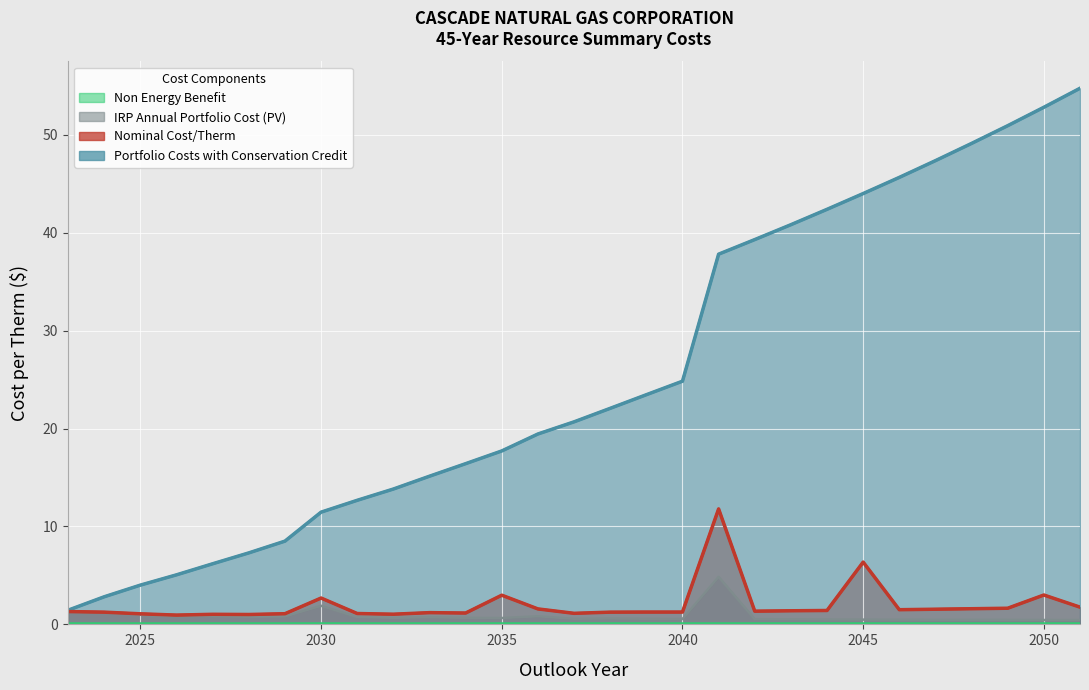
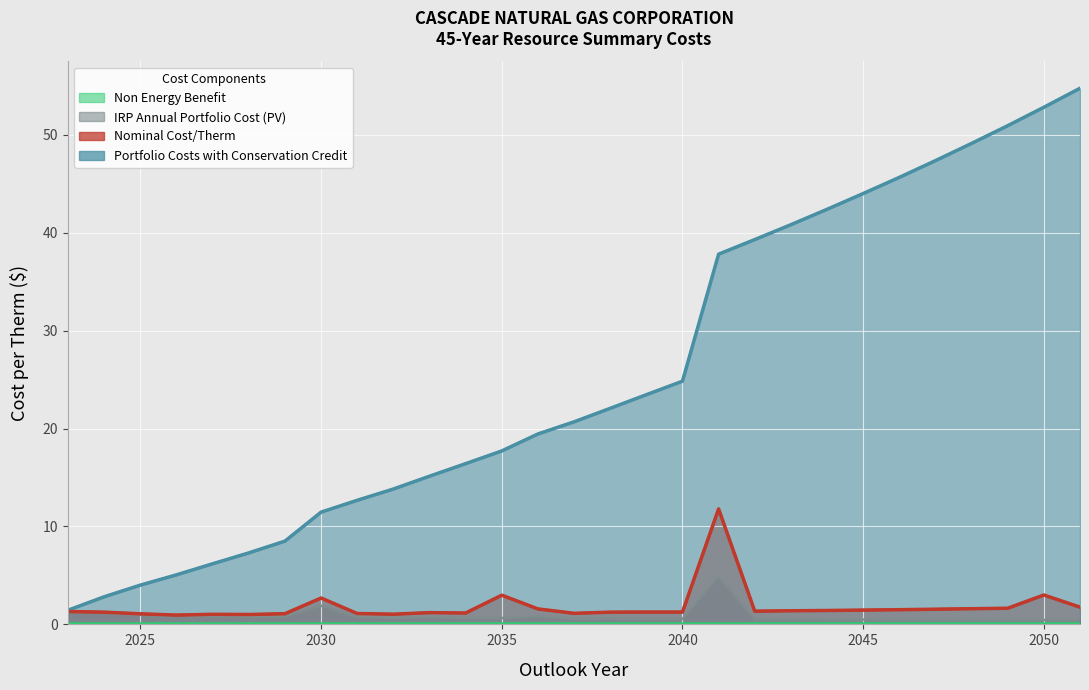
Nominal Cost/Therm, 2045: 6 -> 1
